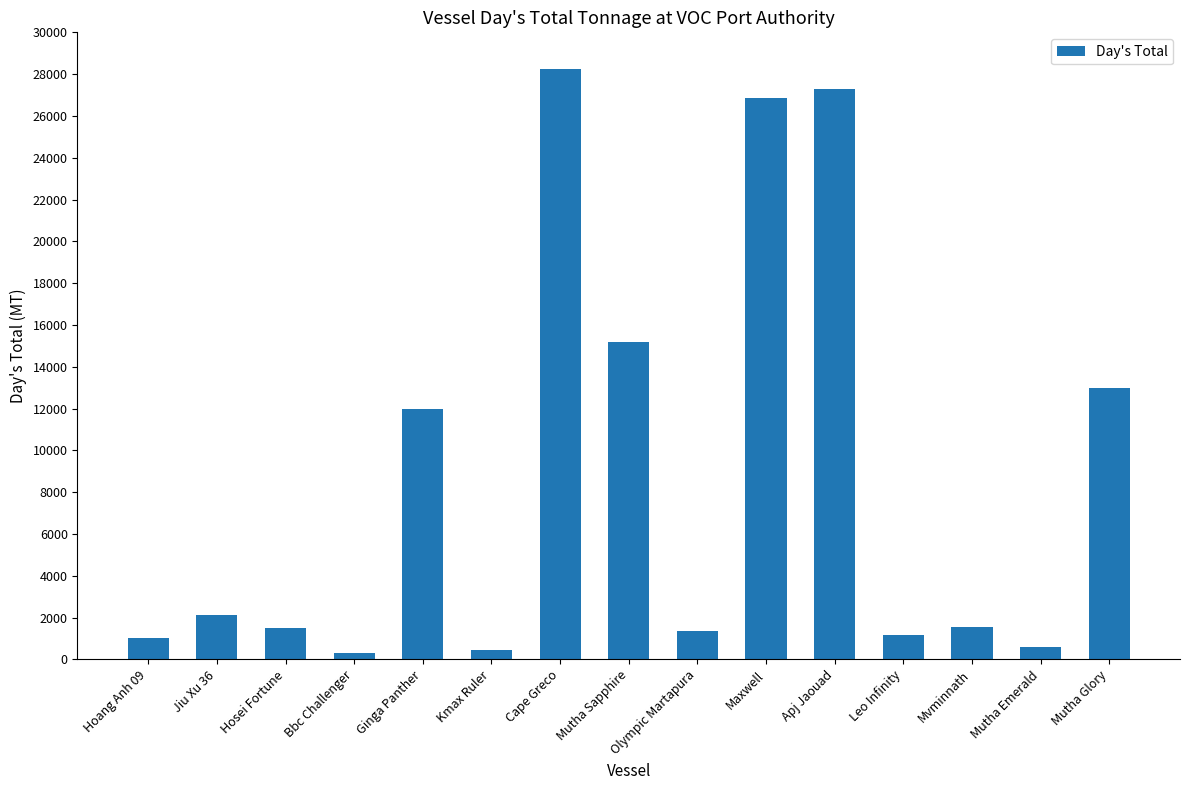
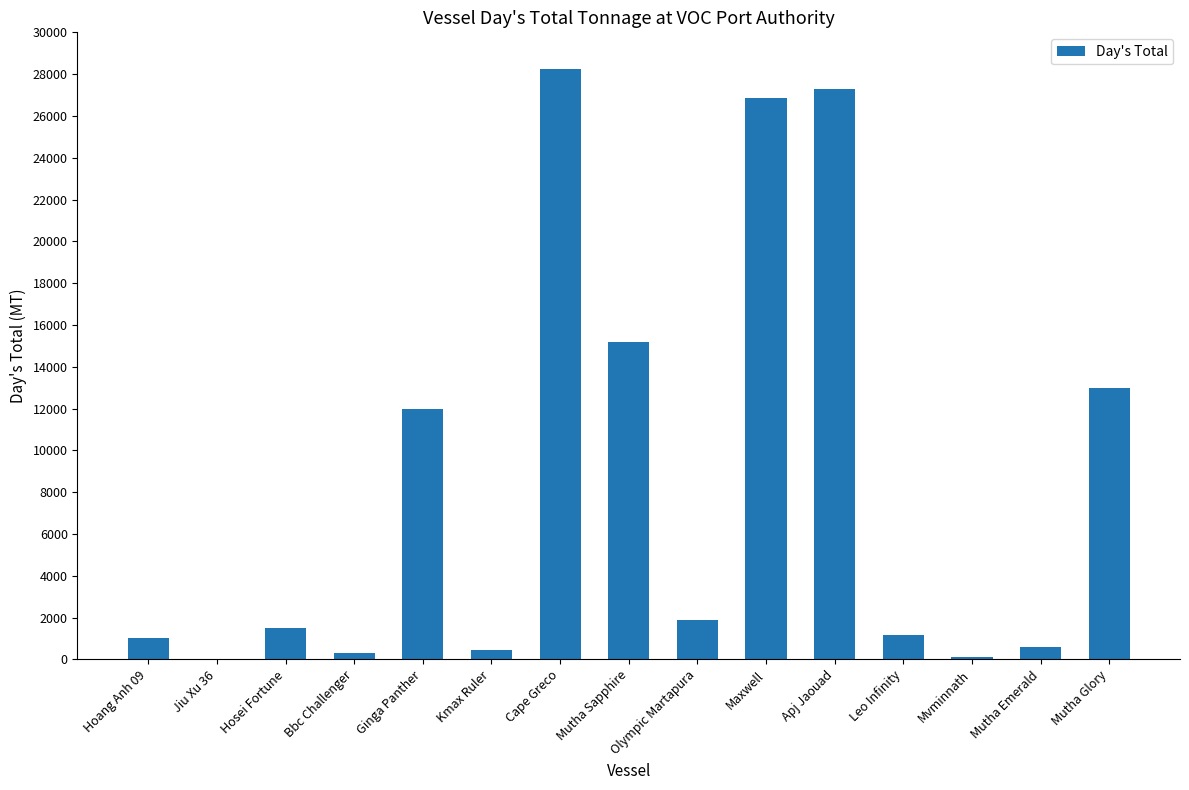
Jiu Xu 36: 2100 -> 0
Olympic Martapura: 1400 -> 1900
Mvminnath: 1500 -> 100
